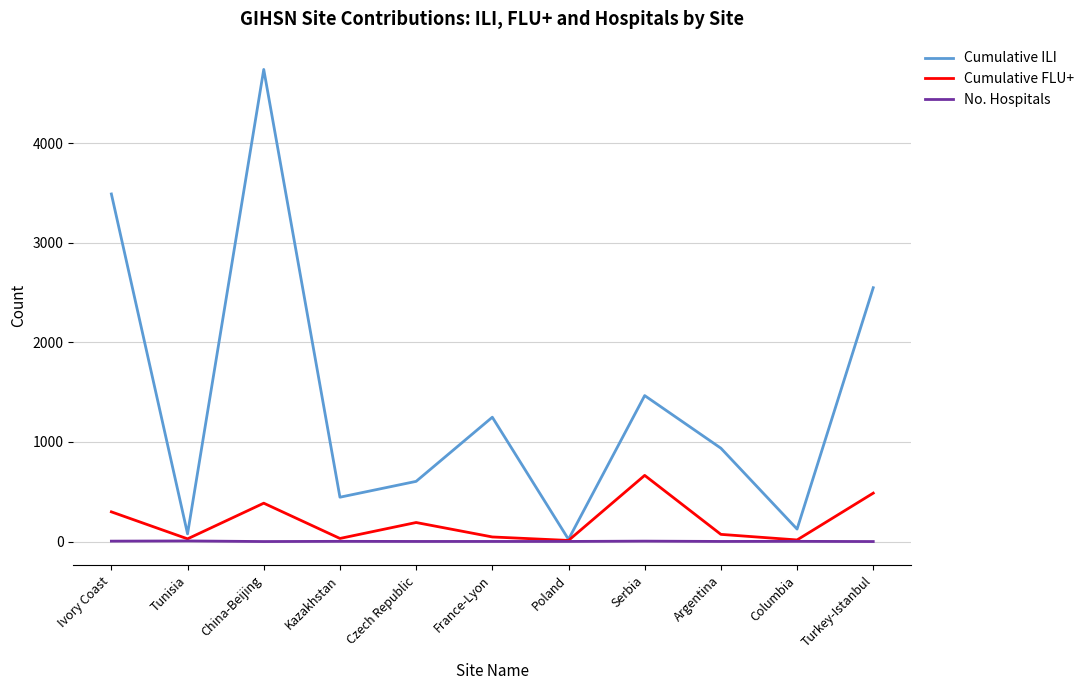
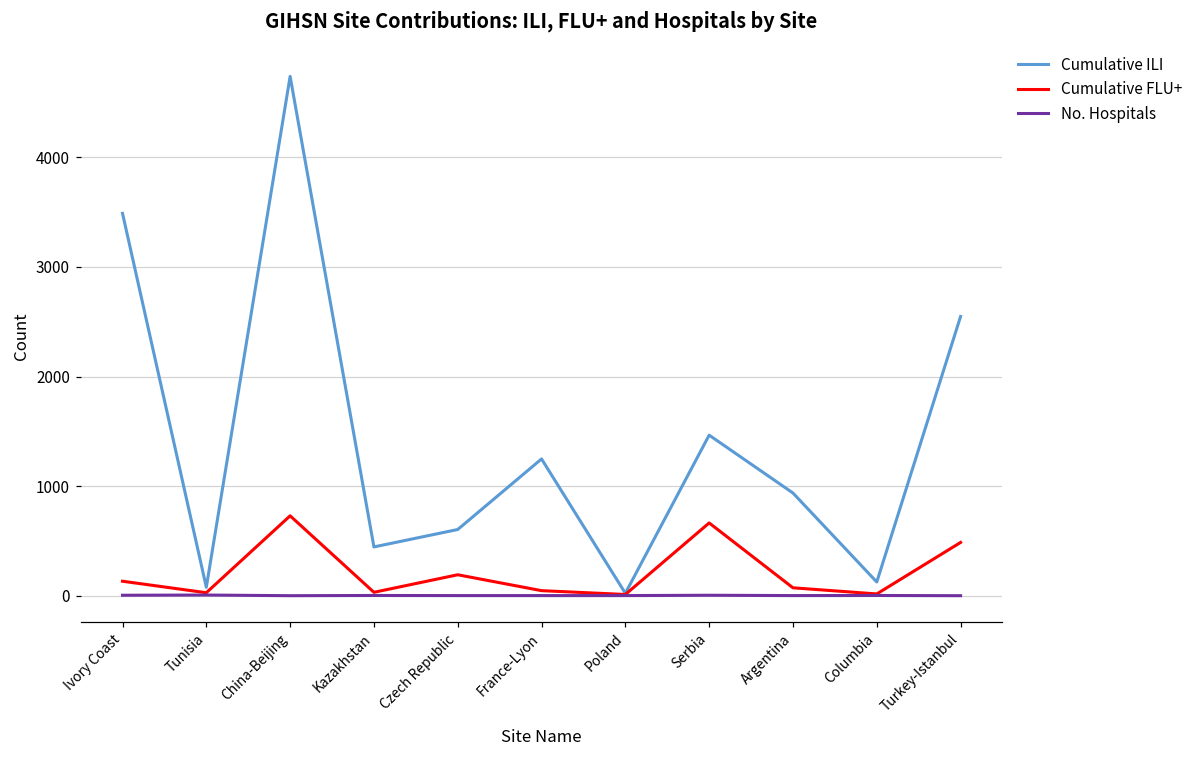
Cumulative FLU+, Ivory Coast: 300 -> 100
Cumulative FLU+, China-Beijing: 400 -> 700
